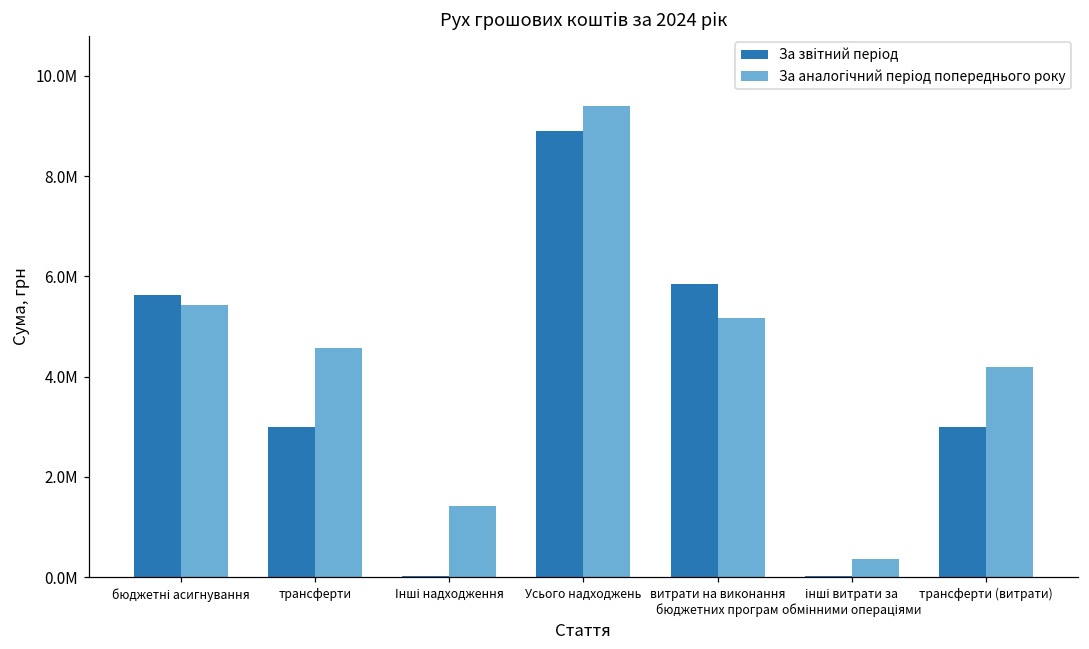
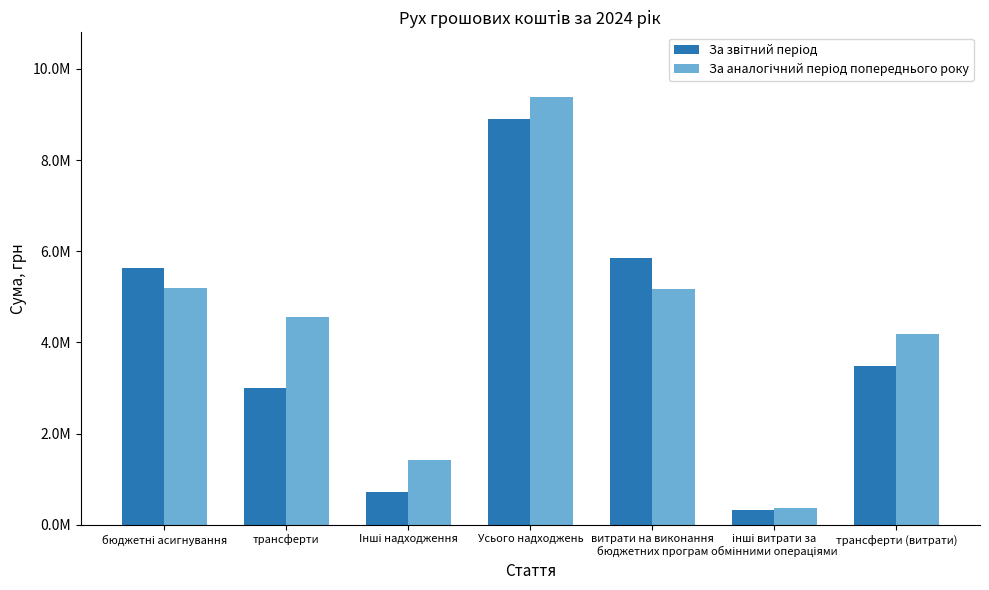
За аналогічний період попереднього року, бюджетні асигнування: 5400000 -> 5200000
За звітний період, Інші надходження: 0 -> 700000
За звітний період, інші витрати за обмінними операціями: 0 -> 300000
За звітний період, трансферти (витрати): 3000000 -> 3500000
